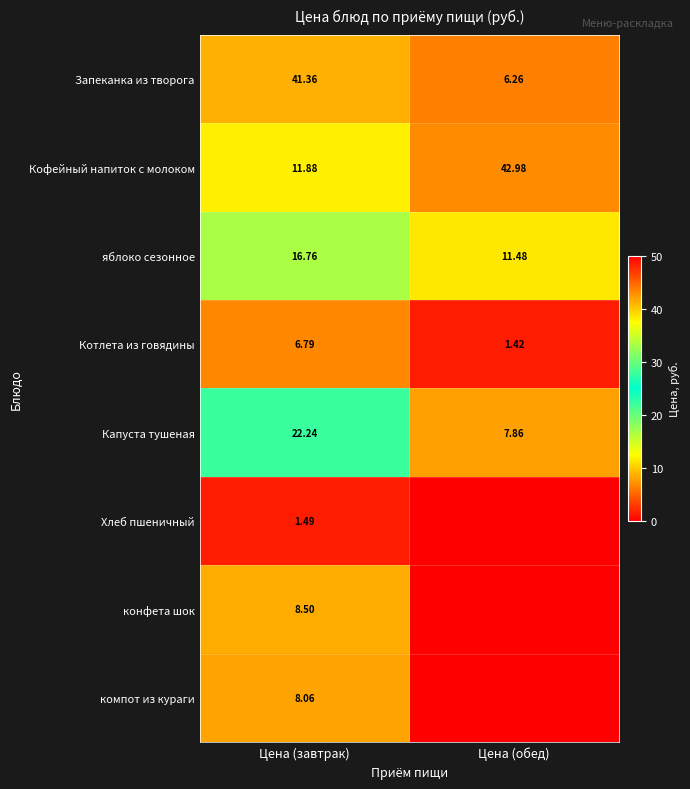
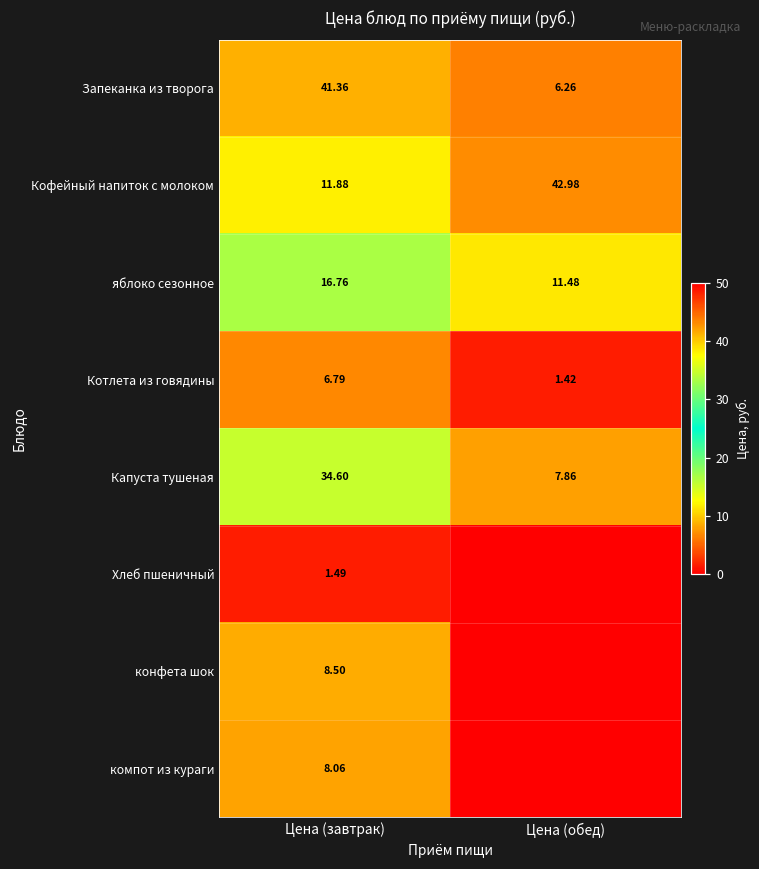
Капуста тушеная, Цена (завтрак): 22.24 -> 34.60
